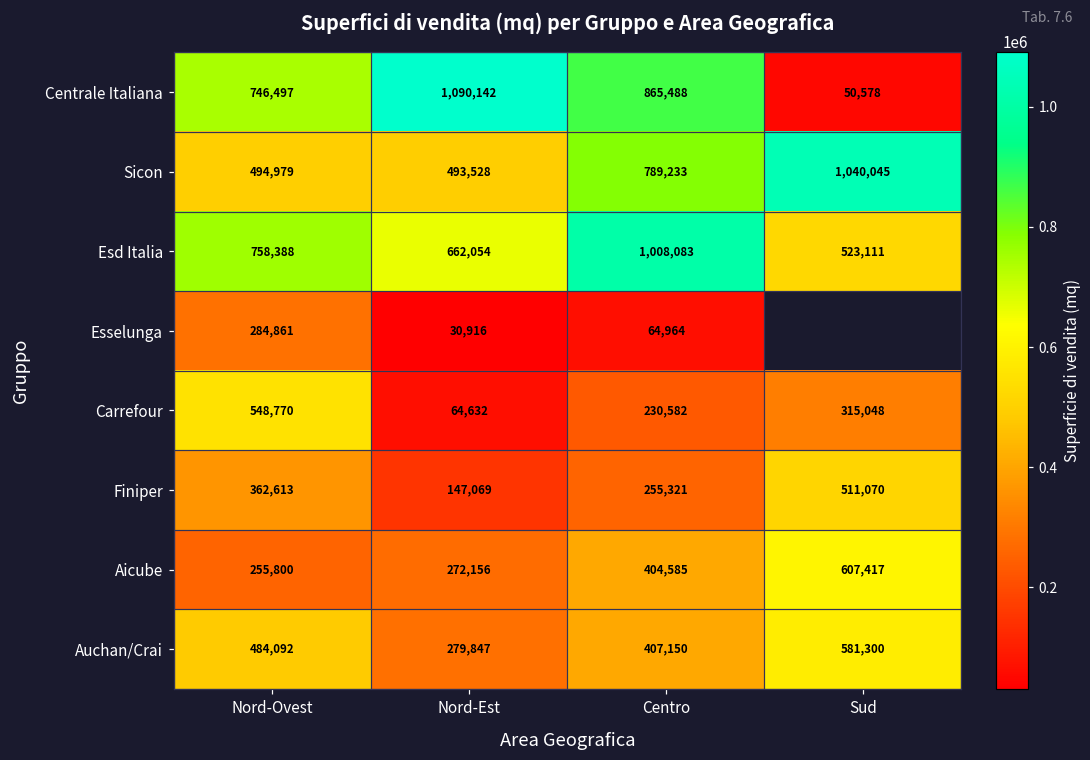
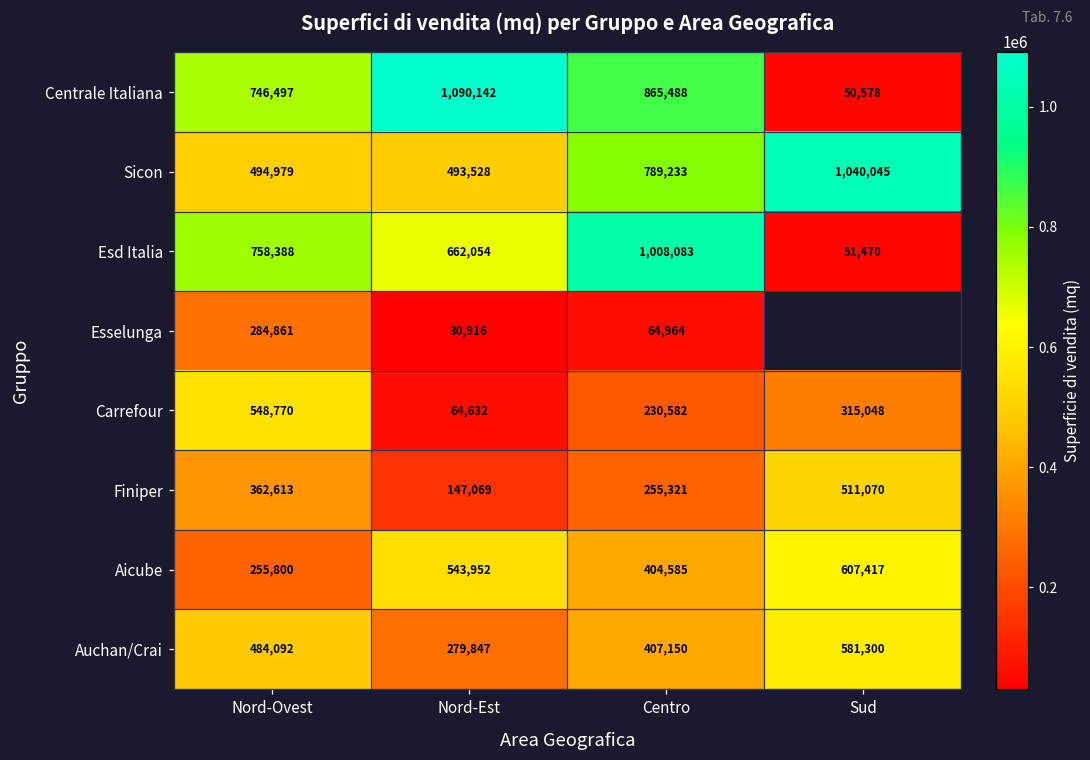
Esd Italia, Sud: 523,111 -> 51,470
Aicube, Nord-Est: 272,156 -> 543,952
